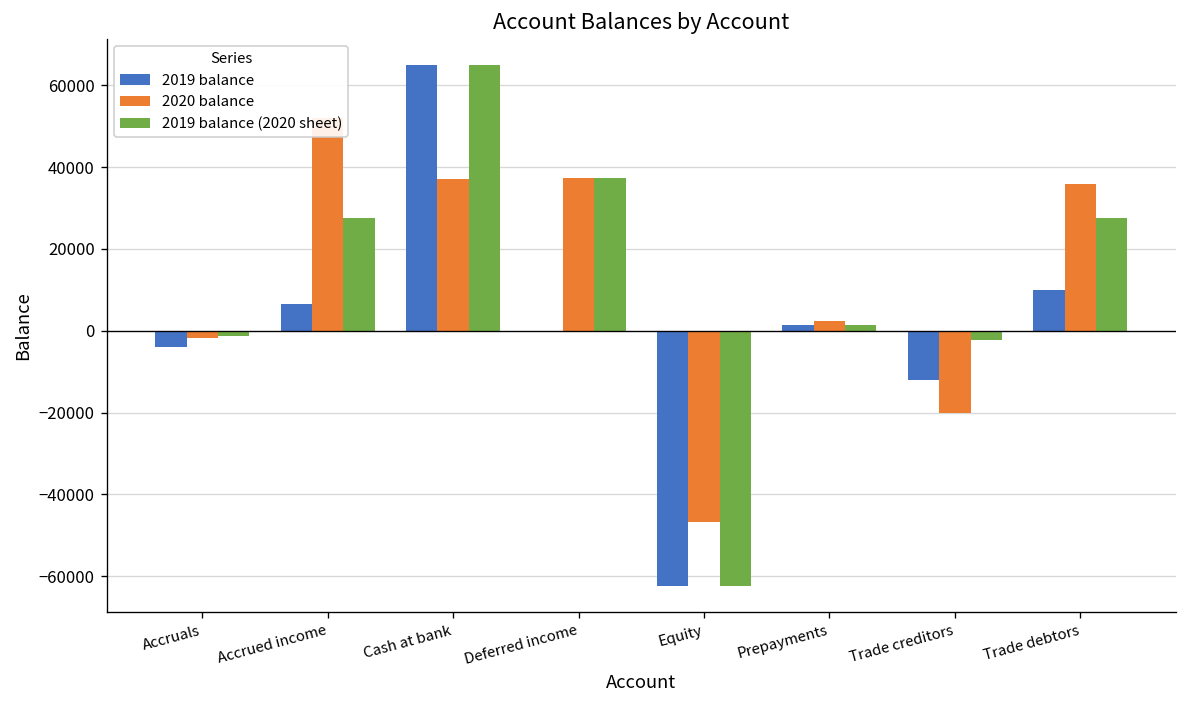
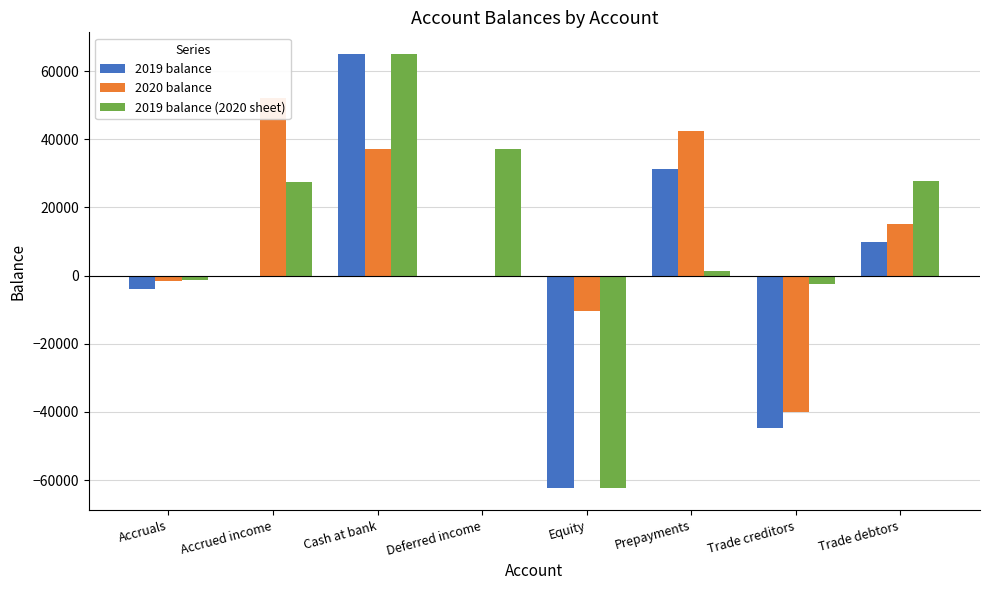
2019 balance, Accrued income: 7000 -> 0
2020 balance, Deferred income: 37000 -> 0
2020 balance, Equity: -47000 -> -11000
2019 balance, Prepayments: 1000 -> 31000
2020 balance, Prepayments: 3000 -> 42000
2019 balance, Trade creditors: -12000 -> -45000
2020 balance, Trade creditors: -20000 -> -40000
2020 balance, Trade debtors: 36000 -> 15000
